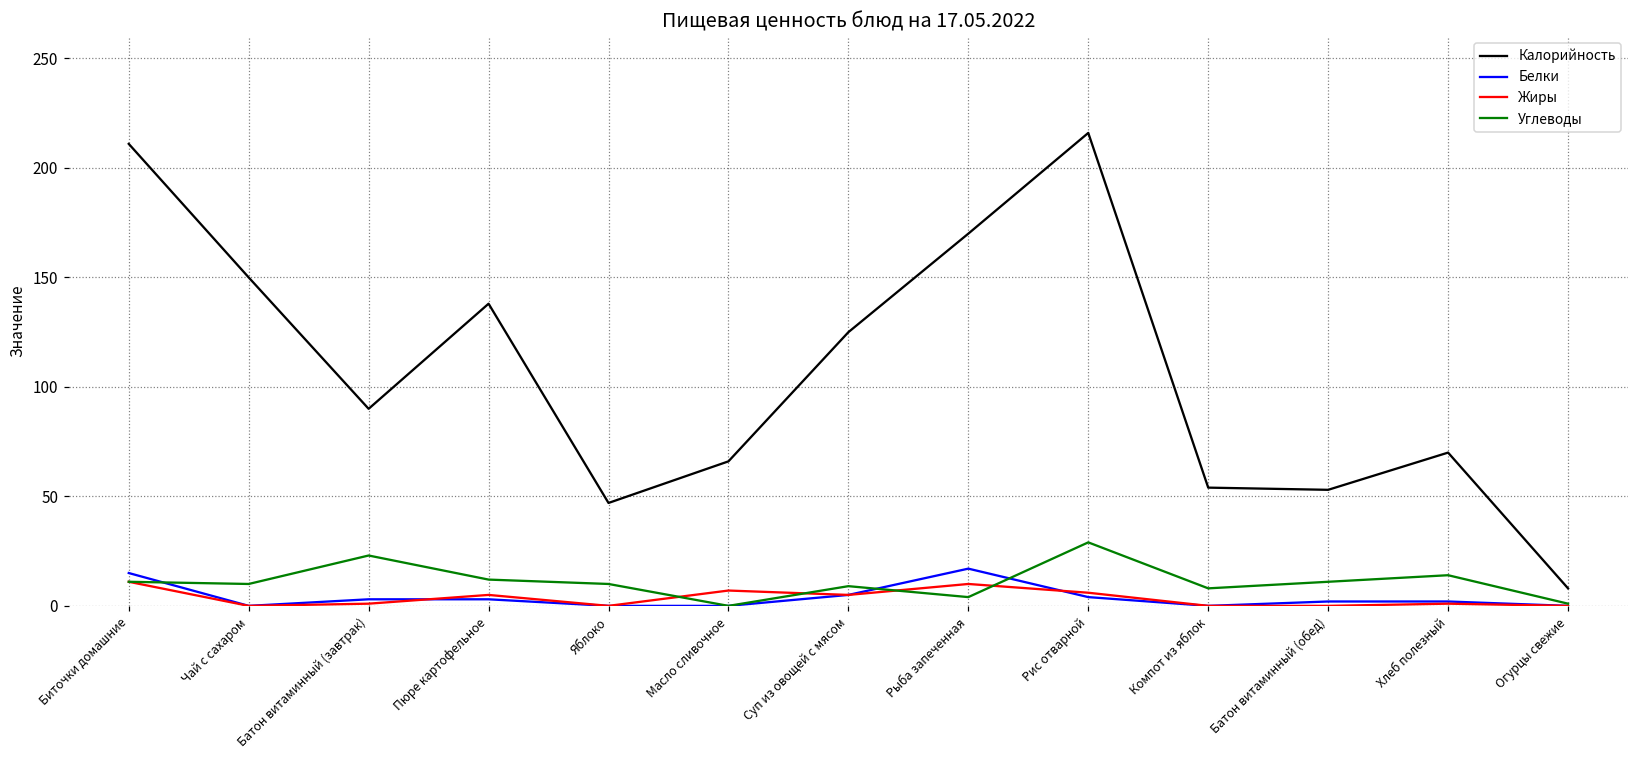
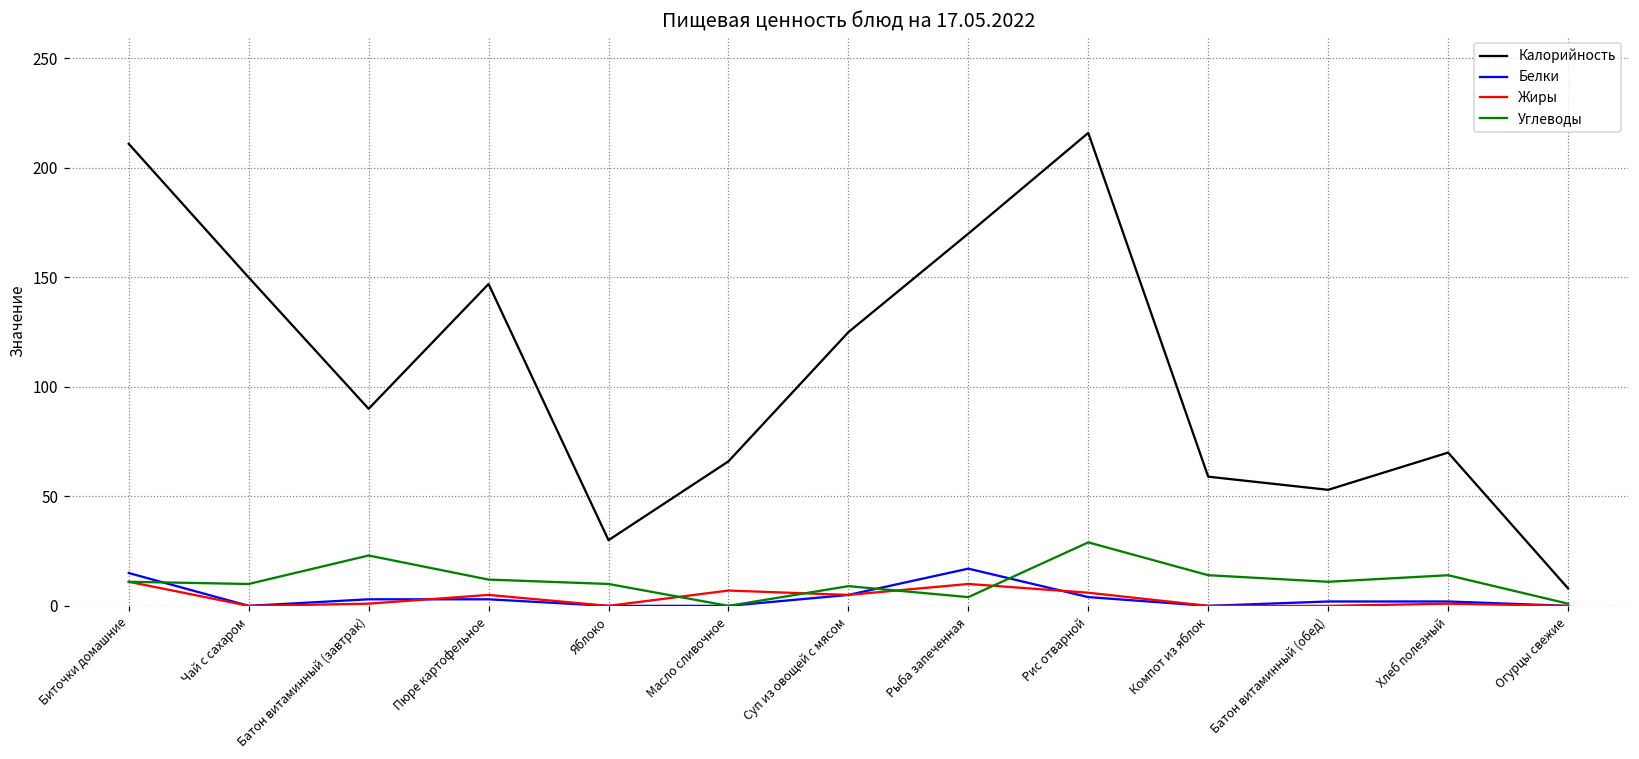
Калорийность, Пюре картофельное: 138 -> 147
Калорийность, Яблоко: 47 -> 30
Калорийность, Компот из яблок: 54 -> 59
Углеводы, Компот из яблок: 8 -> 14
